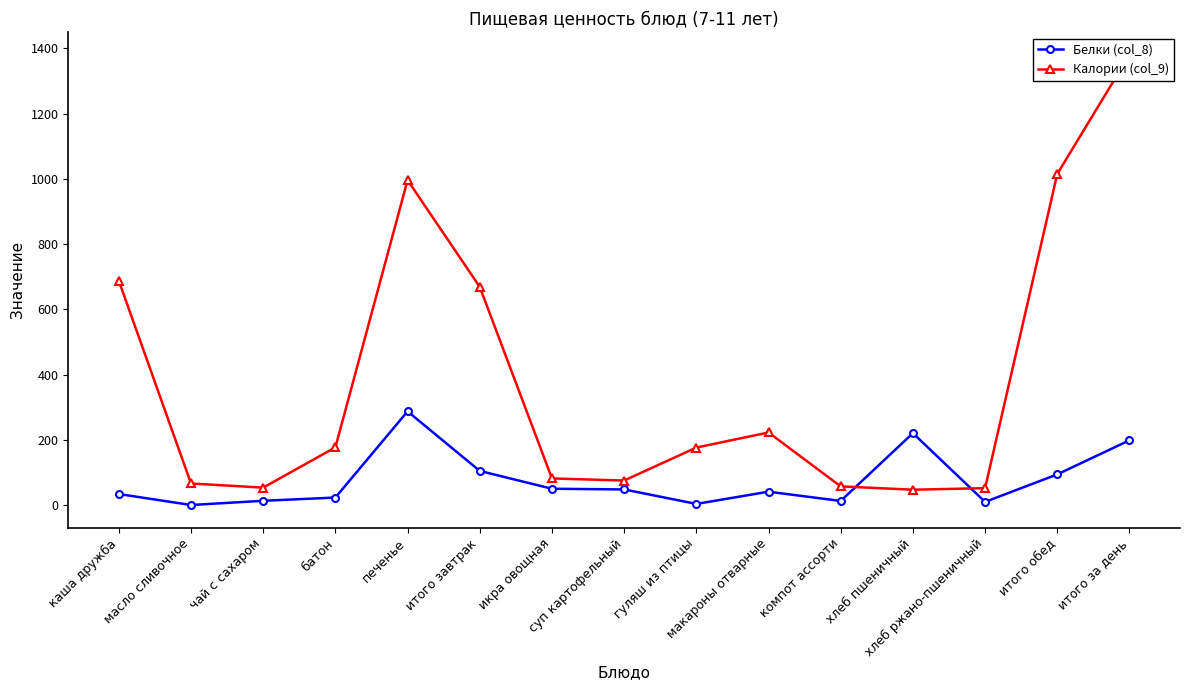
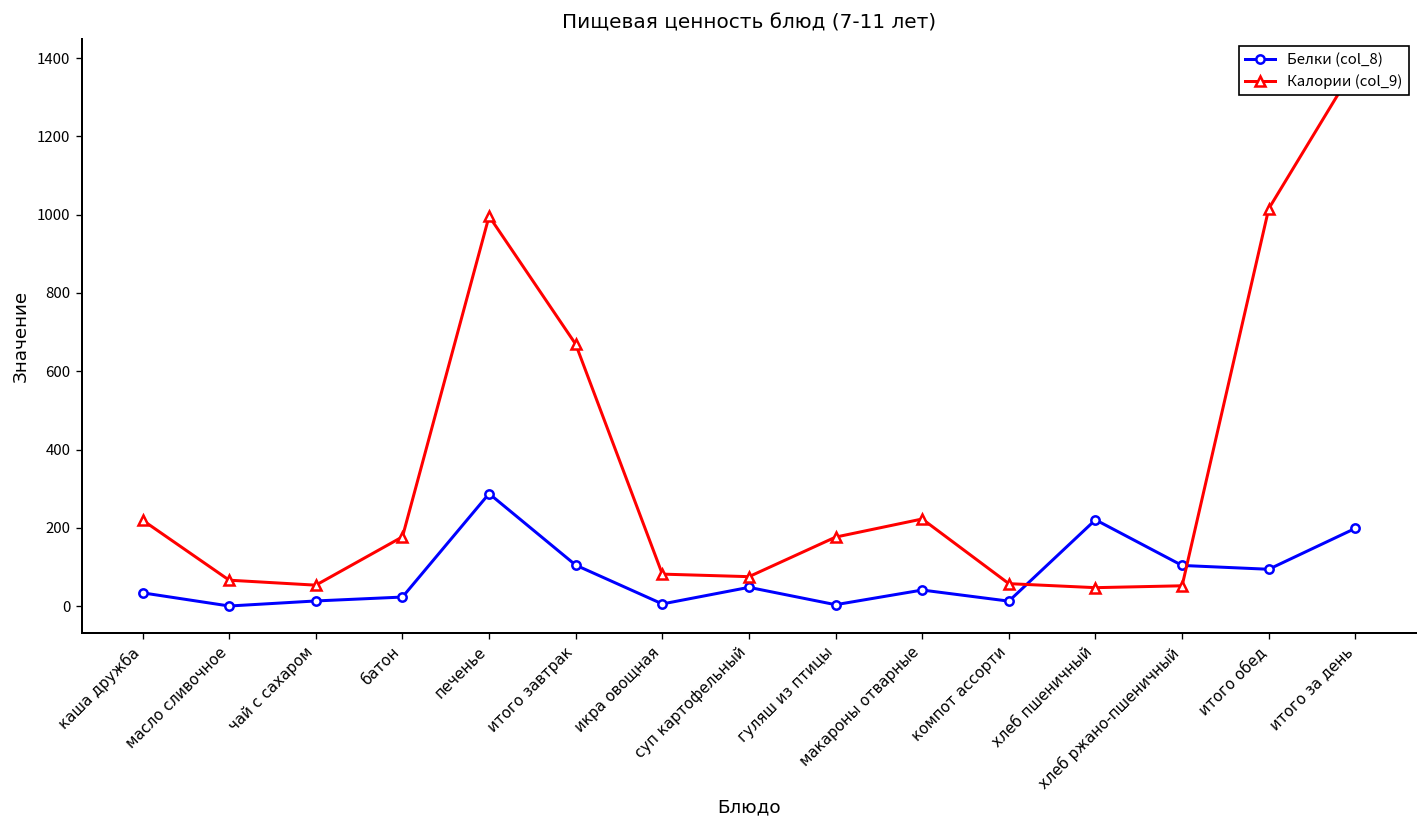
Калории (col_9), каша дружба: 690 -> 220
Белки (col_8), икра овощная: 50 -> 10
Белки (col_8), хлеб ржано-пшеничный: 10 -> 100
